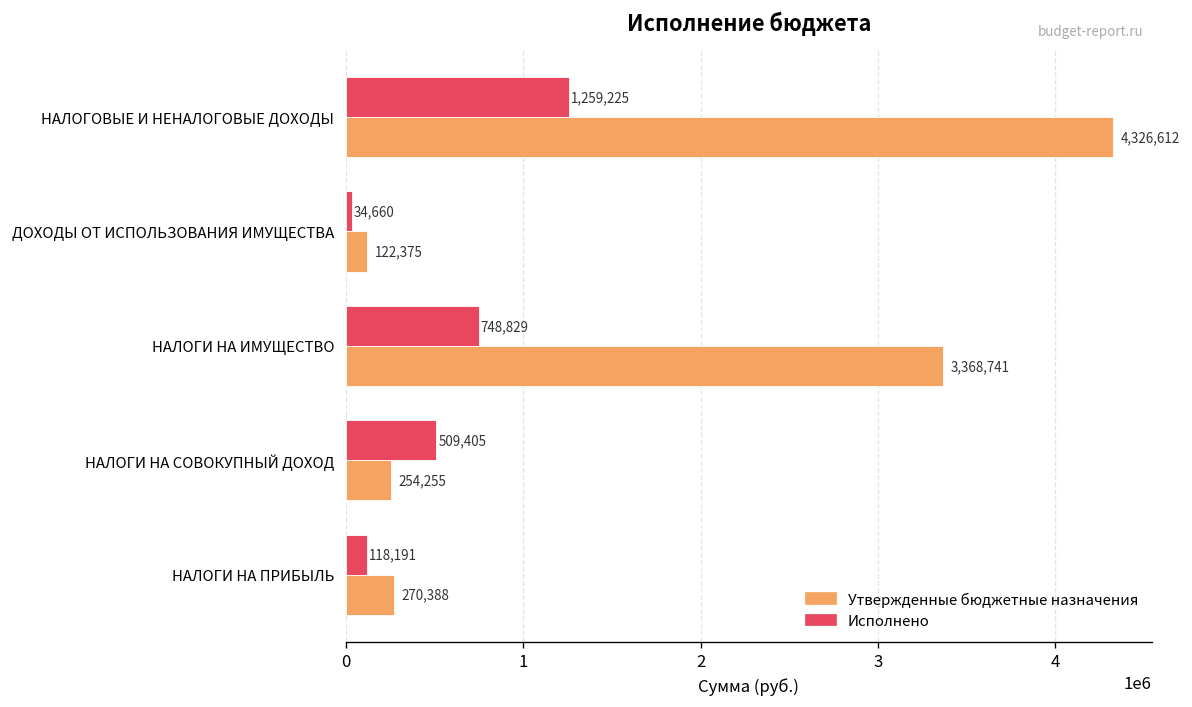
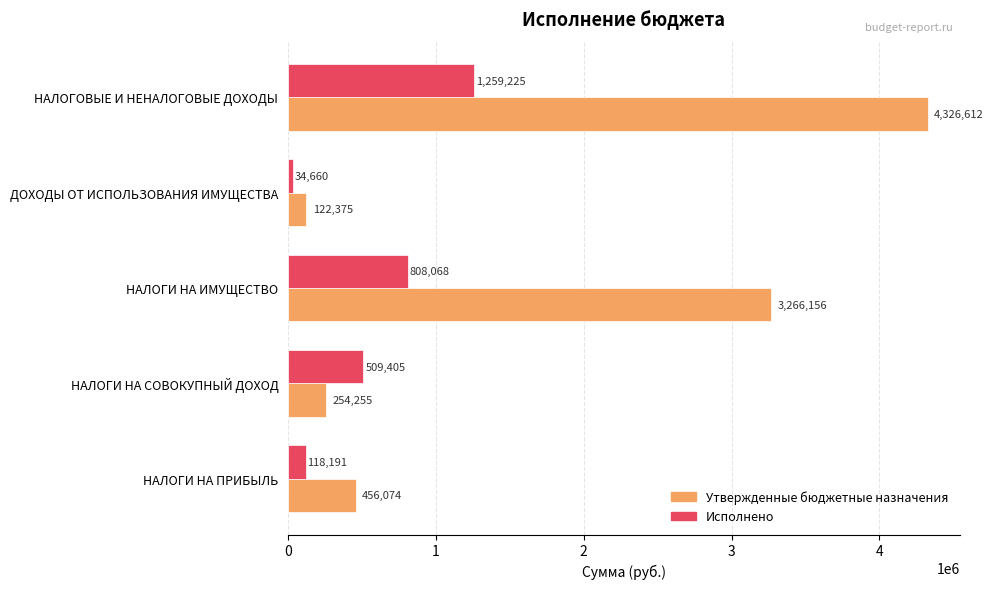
Исполнено, НАЛОГИ НА ИМУЩЕСТВО: 748,829 -> 808,068
Утвержденные бюджетные назначения, НАЛОГИ НА ИМУЩЕСТВО: 3,368,741 -> 3,266,156
Утвержденные бюджетные назначения, НАЛОГИ НА ПРИБЫЛЬ: 270,388 -> 456,074
